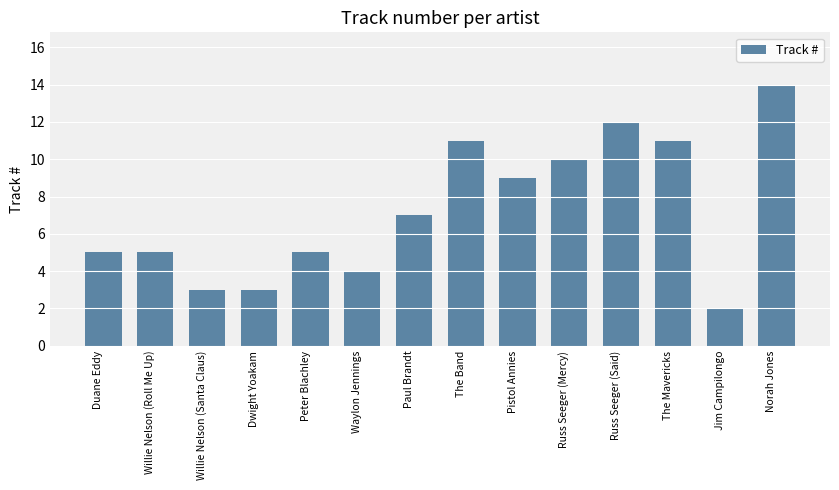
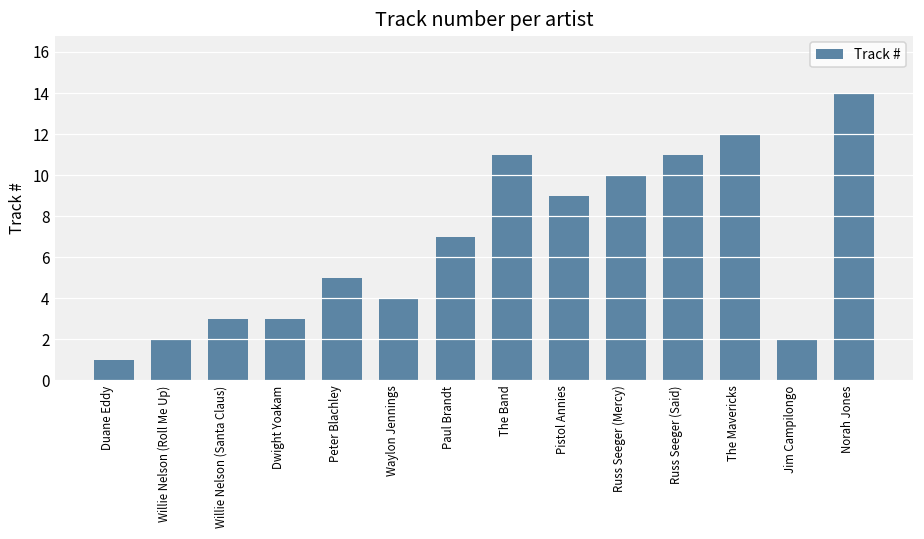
Duane Eddy: 5 -> 1
Willie Nelson (Roll Me Up): 5 -> 2
Russ Seeger (Said): 12 -> 11
The Mavericks: 11 -> 12
